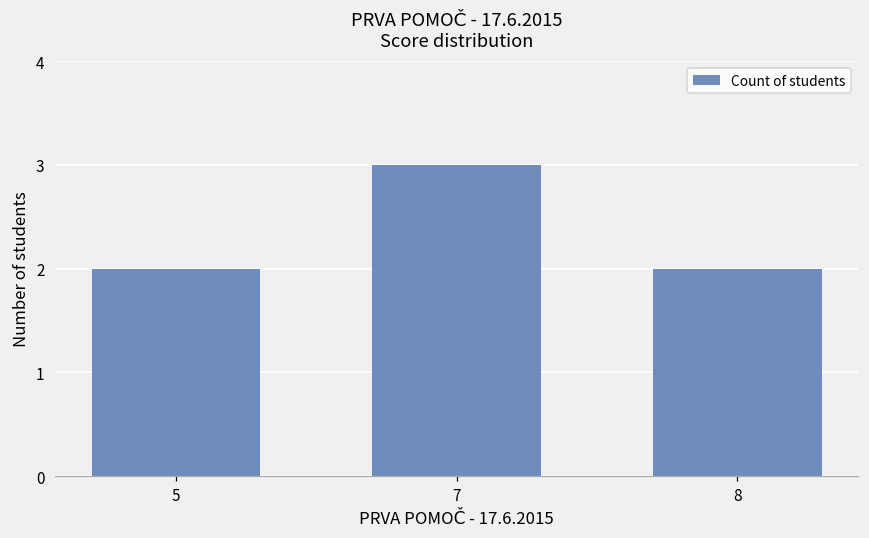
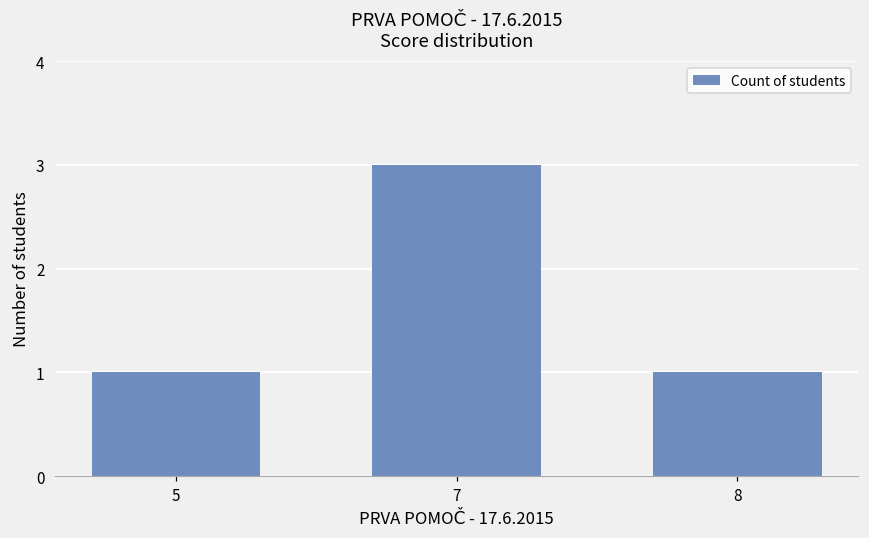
5: 2 -> 1
8: 2 -> 1
